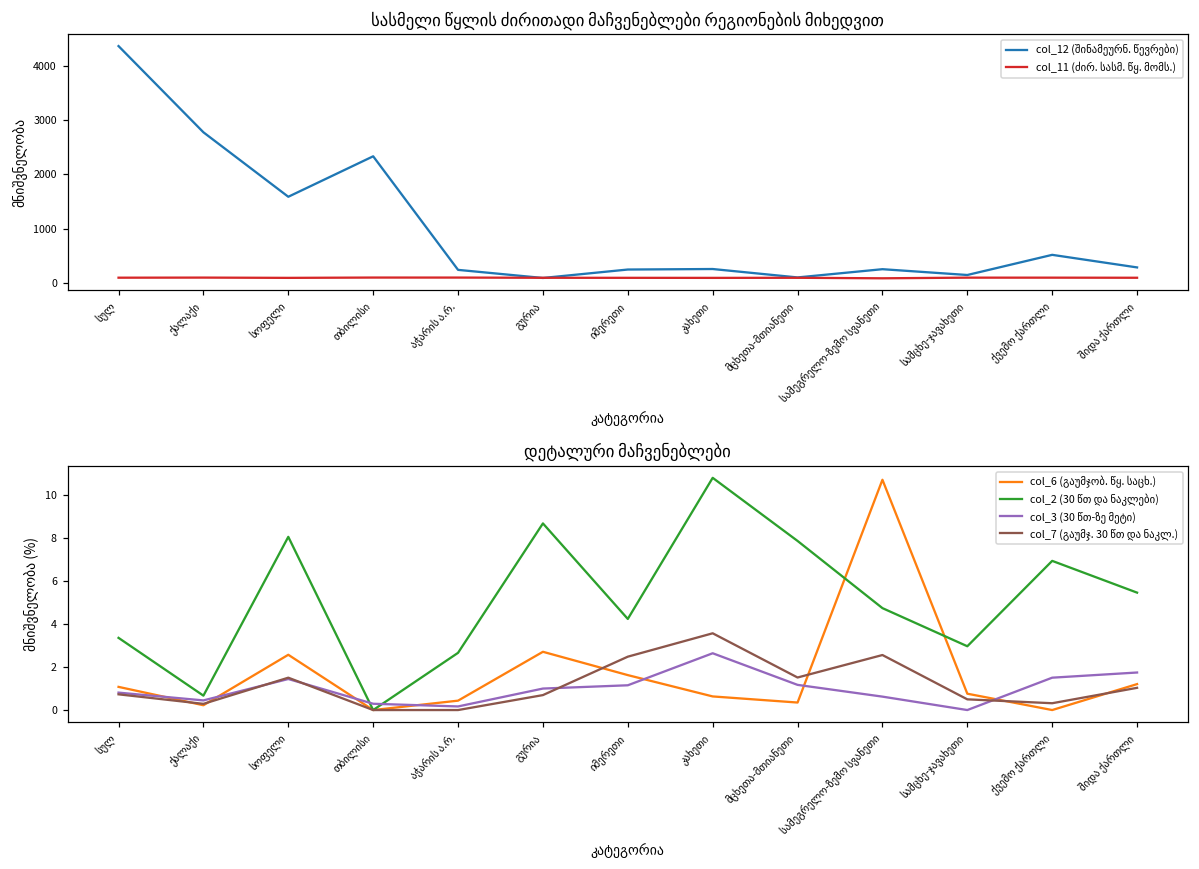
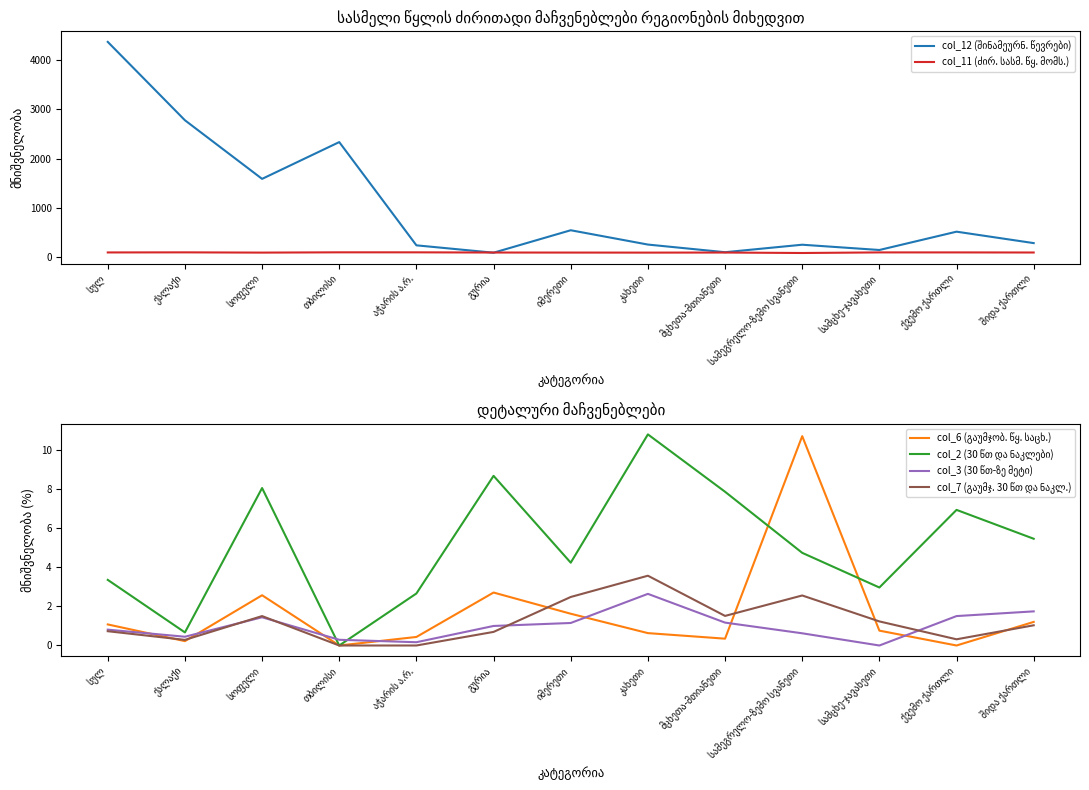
სასმელი წყლის ძირითადი მაჩვენებლები რეგიონების მიხედვით, col_12 (შინამეურნ. წევრები), იმერეთი: 200 -> 500
დეტალური მაჩვენებლები, col_7 (გაუმჯ. 30 წთ და ნაკლ.), სამცხე-ჯავახეთი: 0.5 -> 1.2
